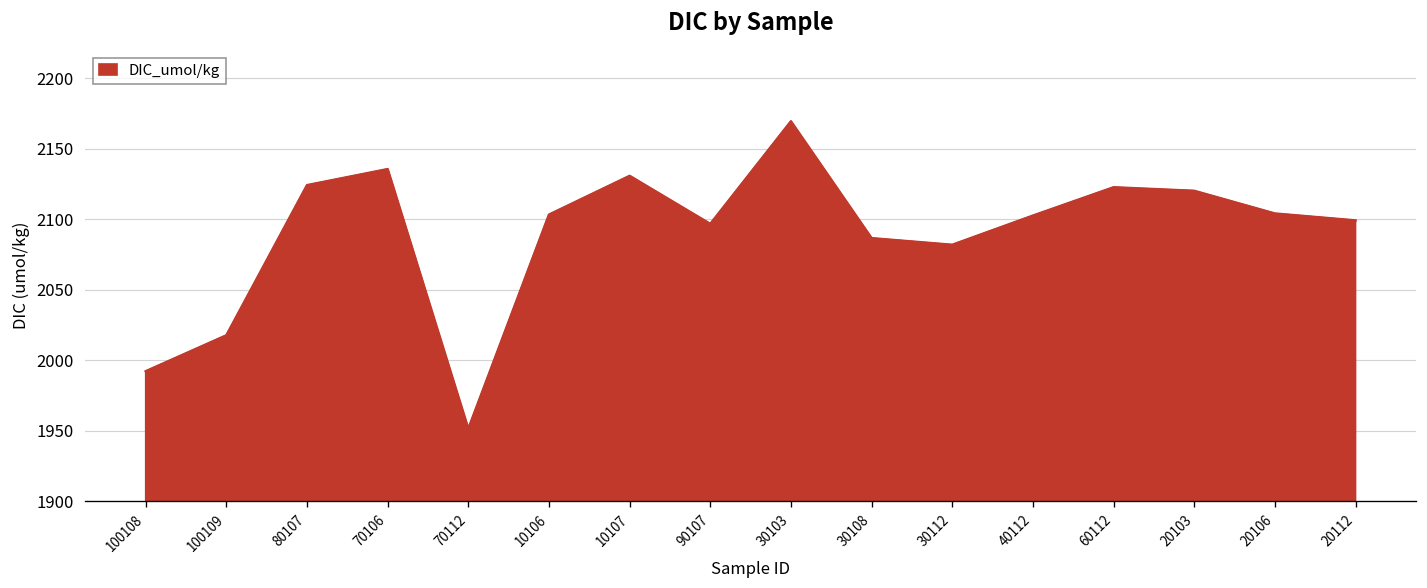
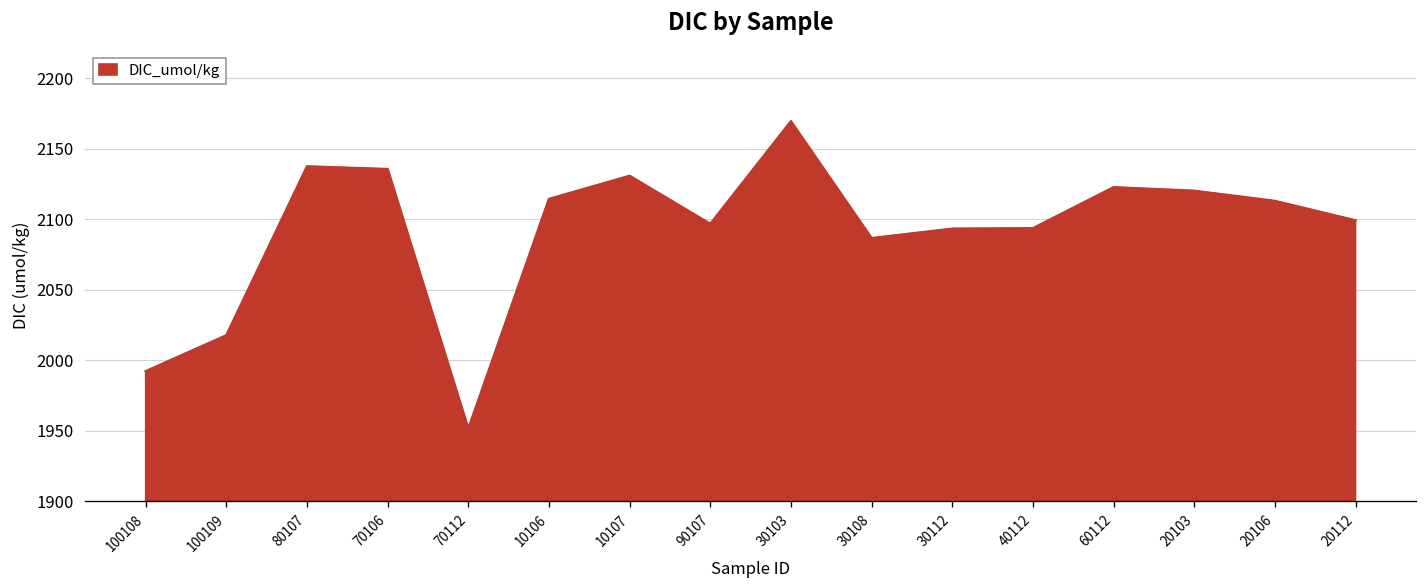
80107: 2124 -> 2137
10106: 2103 -> 2114
30112: 2082 -> 2093
40112: 2103 -> 2094
20106: 2104 -> 2113
